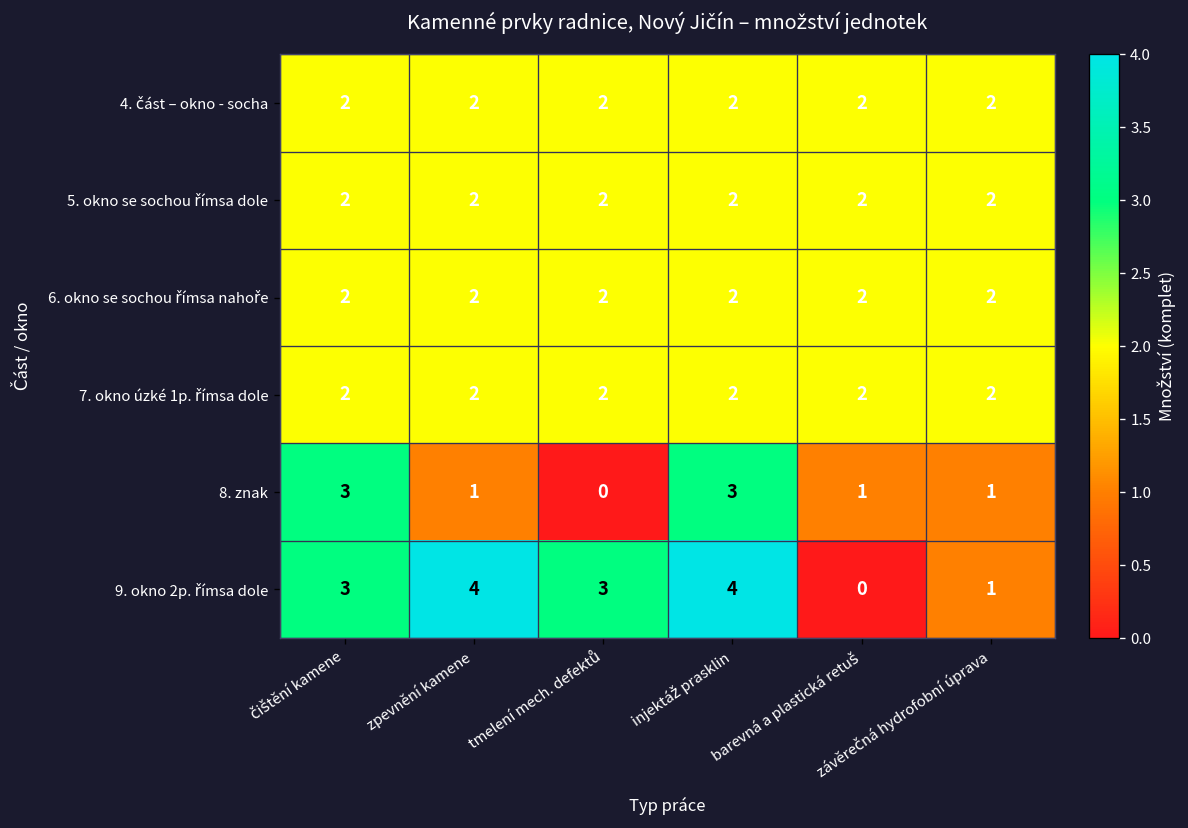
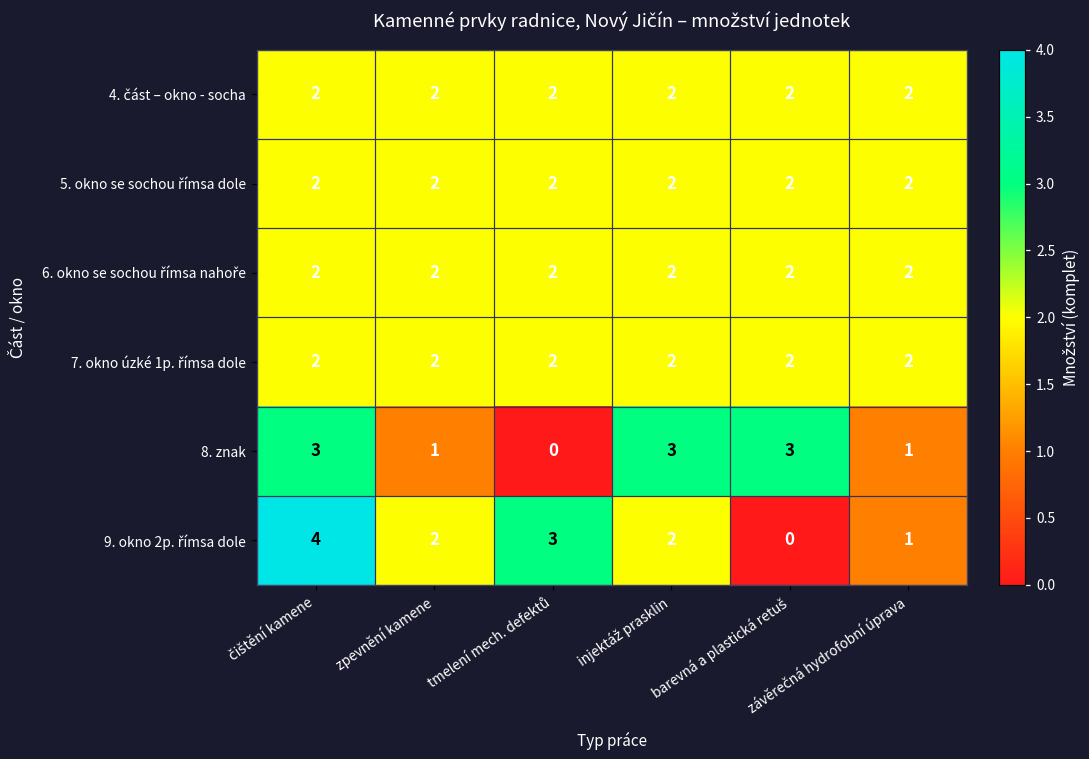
8. znak, barevná a plastická retuš: 1 -> 3
9. okno 2p. římsa dole, čištění kamene: 3 -> 4
9. okno 2p. římsa dole, zpevnění kamene: 4 -> 2
9. okno 2p. římsa dole, injektáž prasklin: 4 -> 2
